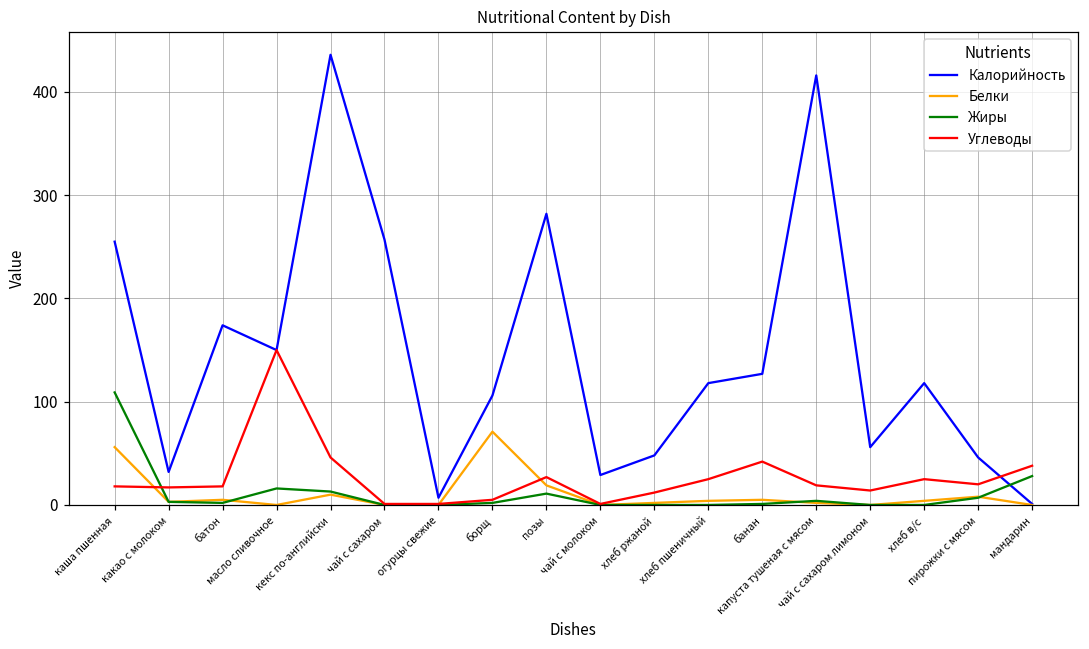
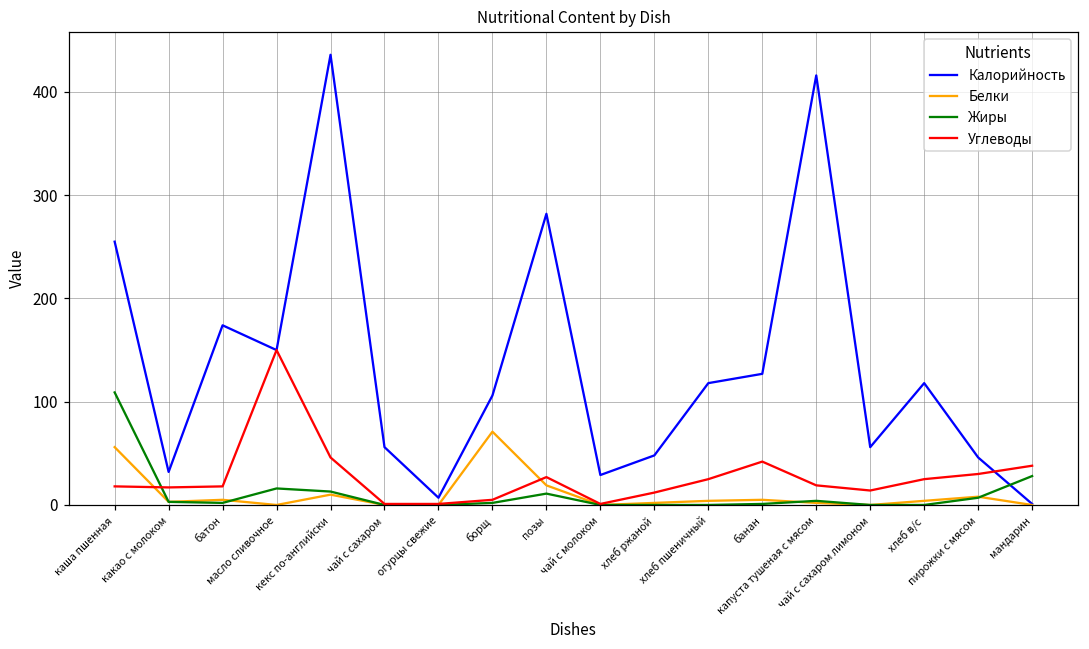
Калорийность, чай с сахаром: 260 -> 60
Углеводы, пирожки с мясом: 20 -> 30
